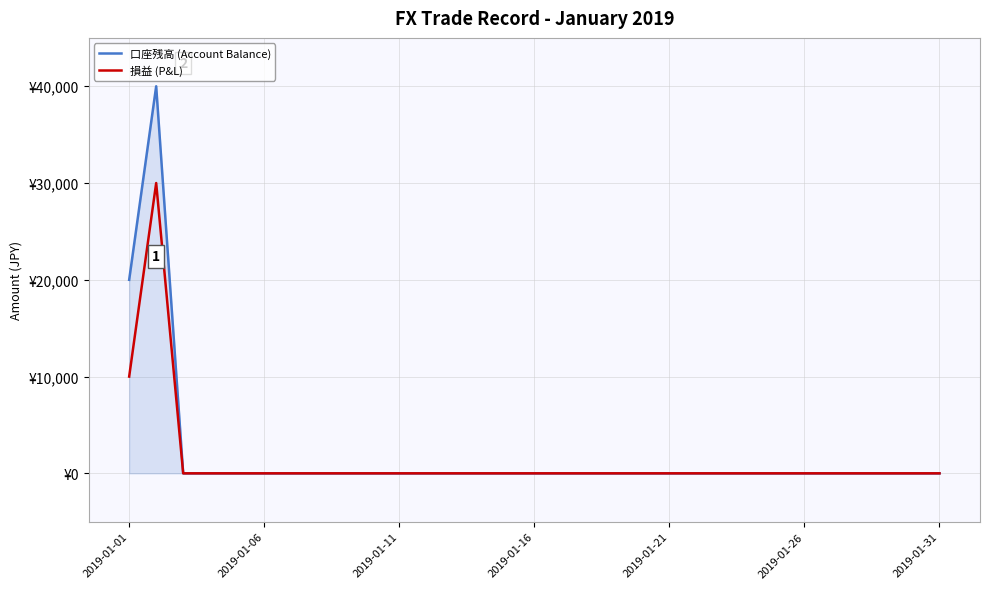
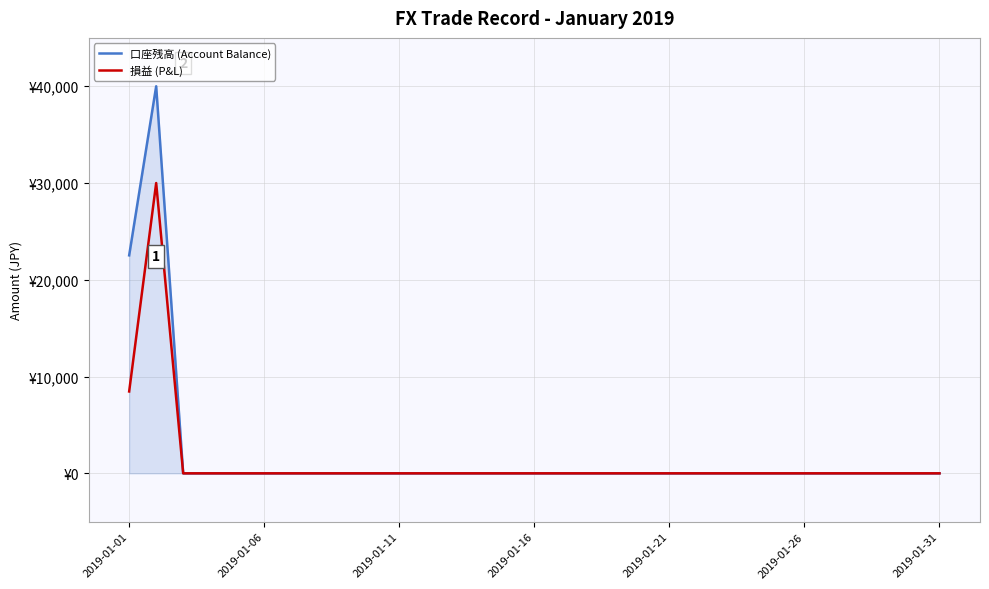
口座残高 (Account Balance), 2019-01-01: ¥20,000 -> ¥23,000
損益 (P&L), 2019-01-01: ¥10,000 -> ¥8,000
